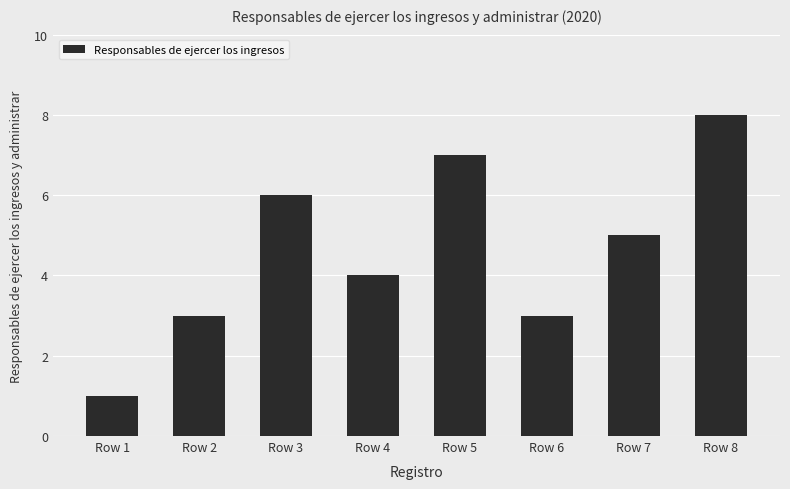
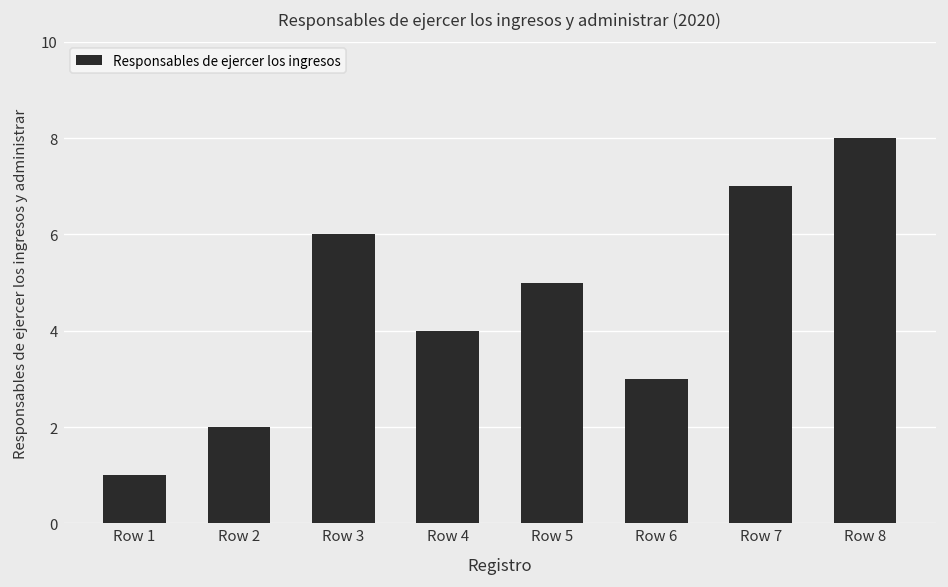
Row 2: 3 -> 2
Row 5: 7 -> 5
Row 7: 5 -> 7
